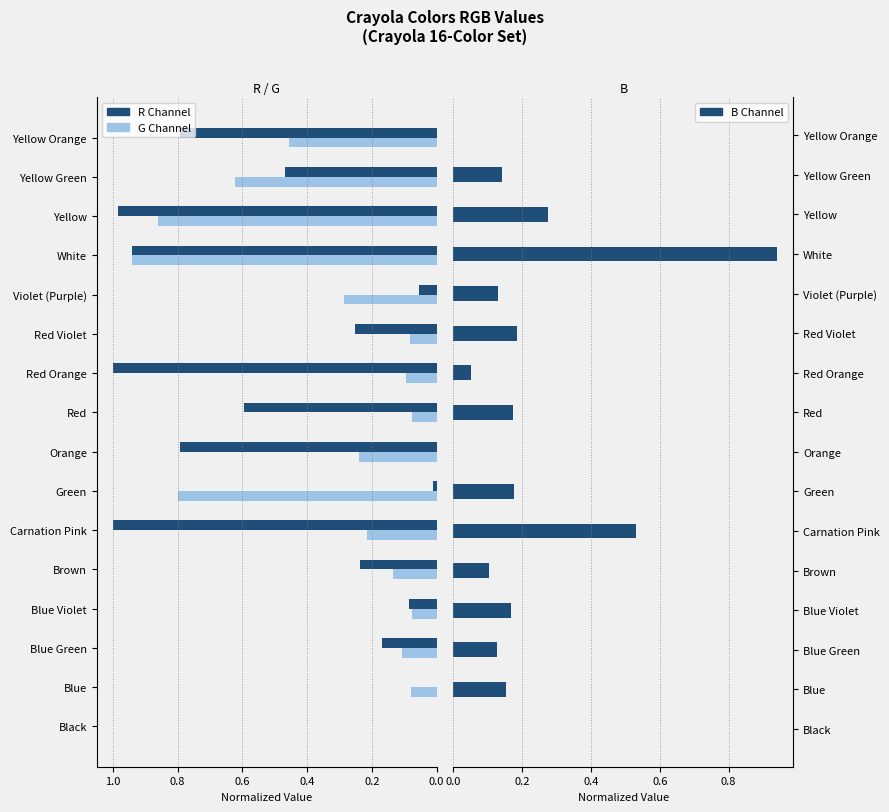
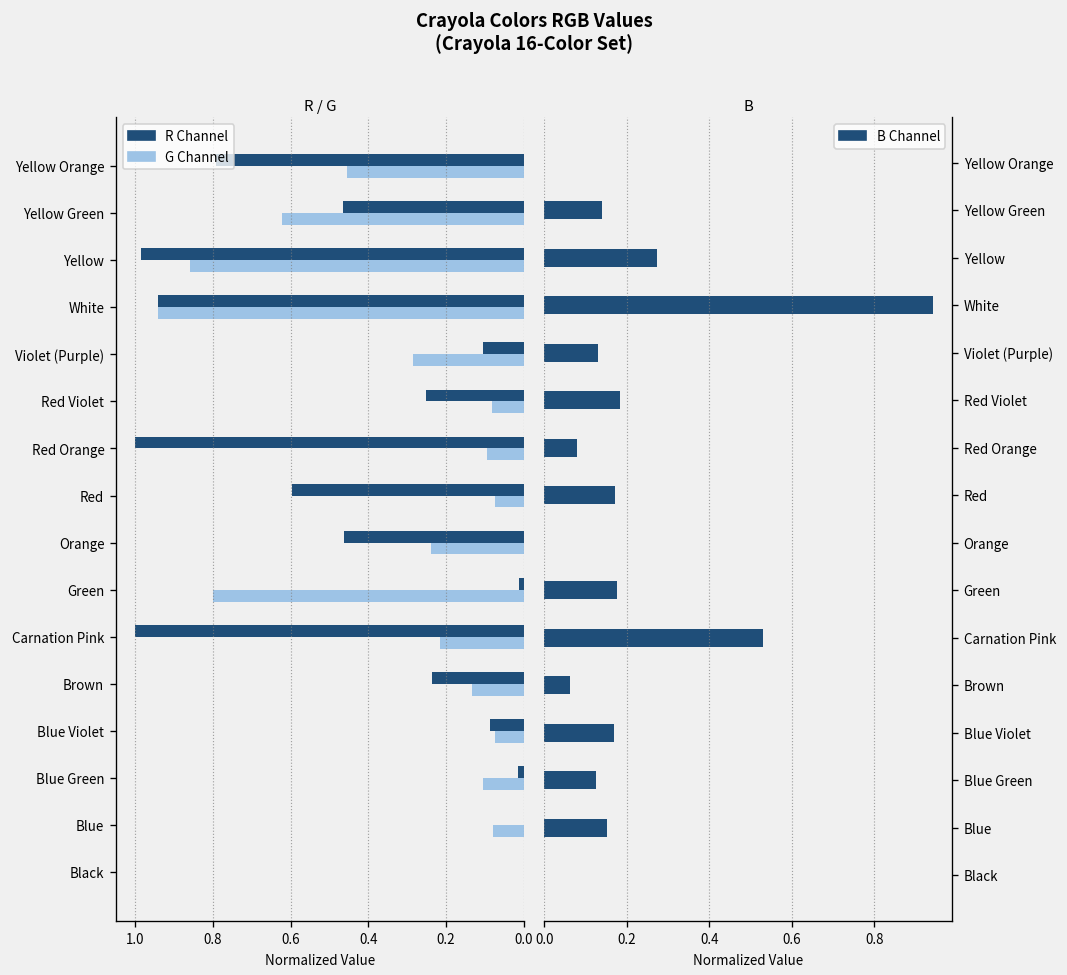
R / G, R Channel, Violet (Purple): 0.05 -> 0.11
R / G, R Channel, Orange: 0.79 -> 0.46
R / G, R Channel, Blue Green: 0.17 -> 0.02
B, Red Orange: 0.05 -> 0.08
B, Brown: 0.10 -> 0.06
